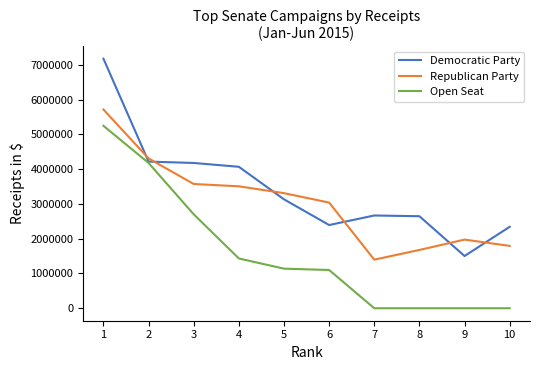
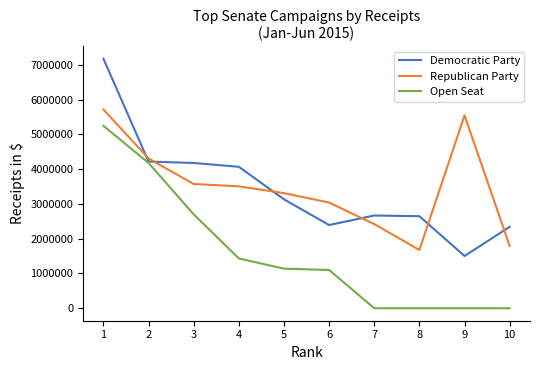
Republican Party, 7: 1400000 -> 2400000
Republican Party, 9: 2000000 -> 5500000
